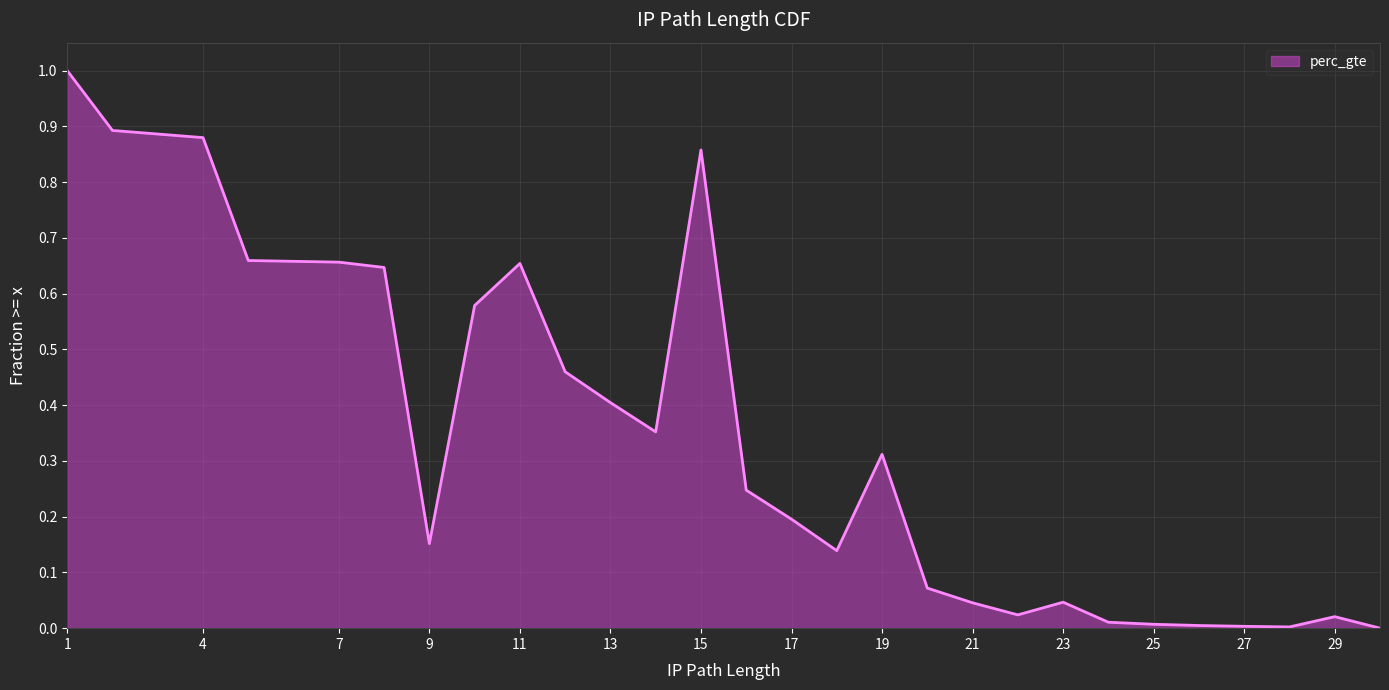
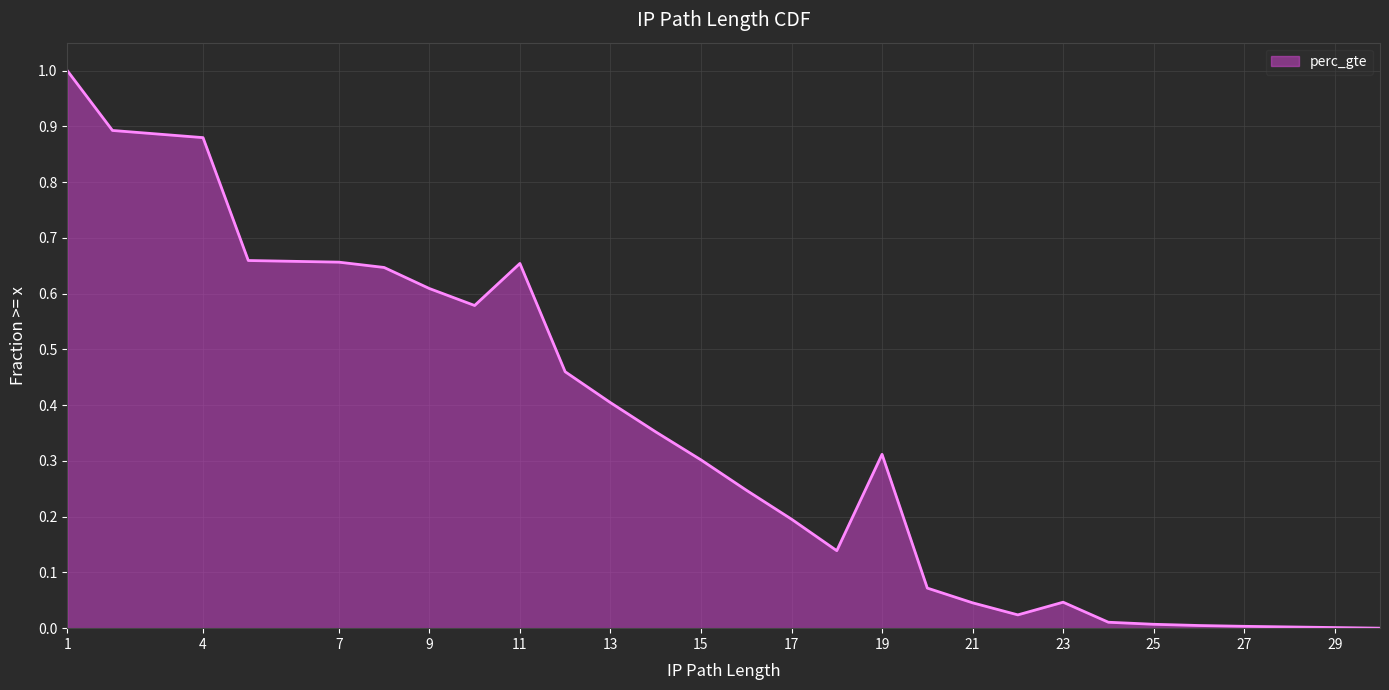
9: 0.15 -> 0.61
15: 0.86 -> 0.30
29: 0.02 -> 0.00
